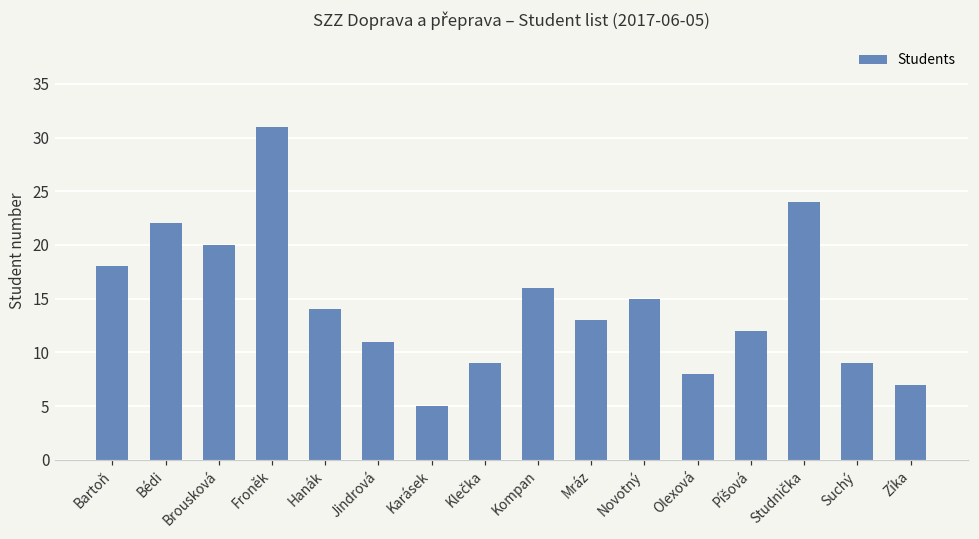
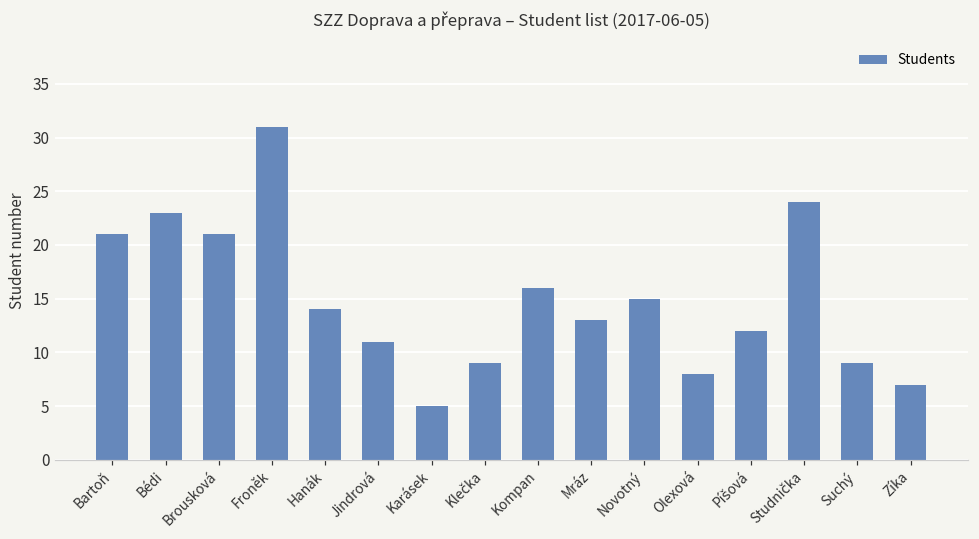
Bartoň: 18 -> 21
Bédi: 22 -> 23
Brousková: 20 -> 21
